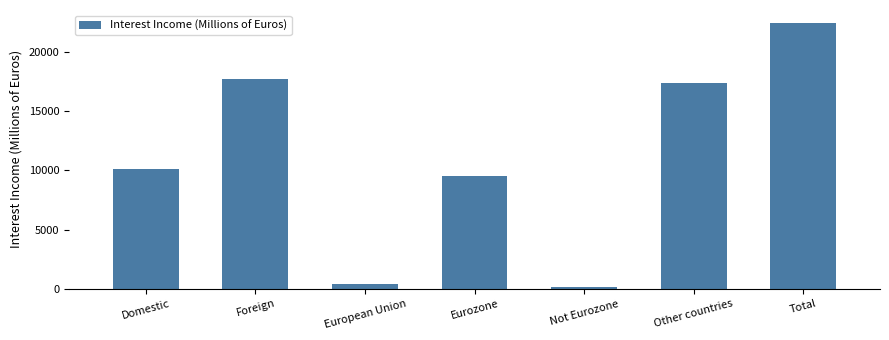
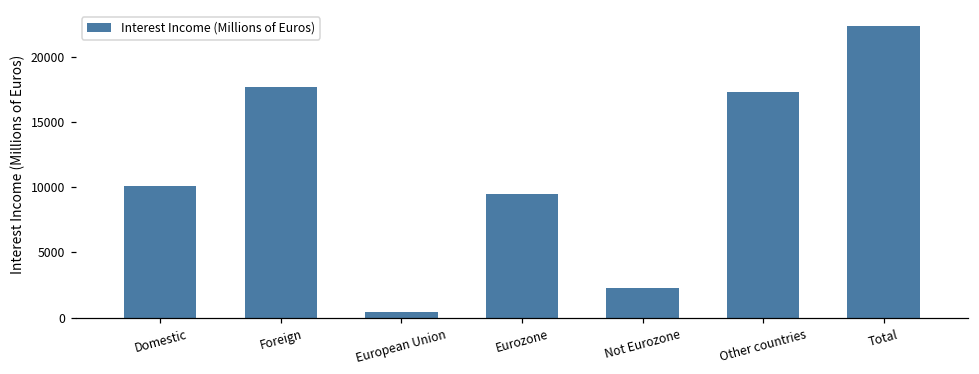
Not Eurozone: 200 -> 2200
